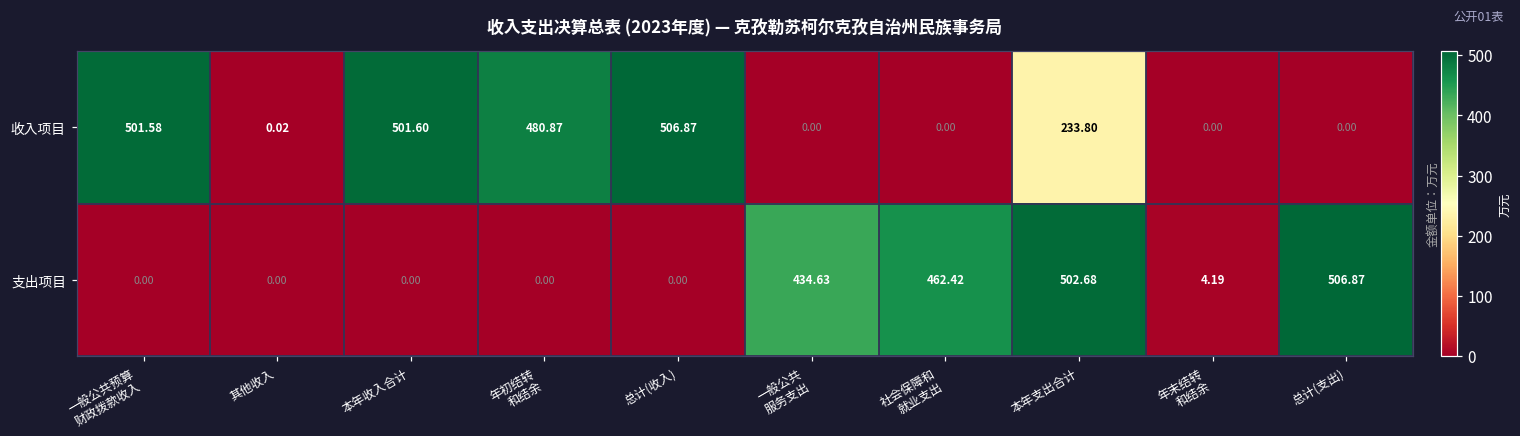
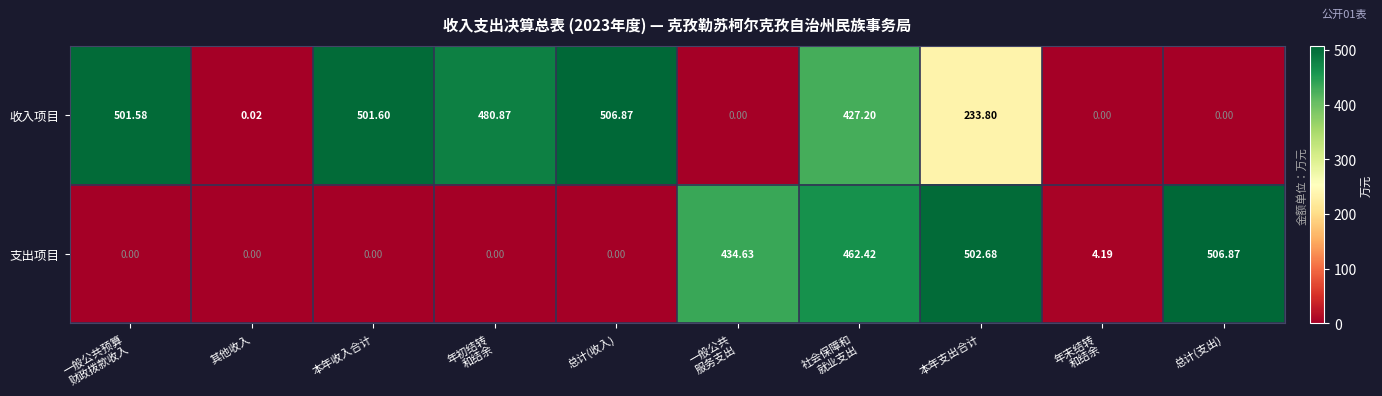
收入项目, 社会保障和 就业支出: 0.00 -> 427.20
